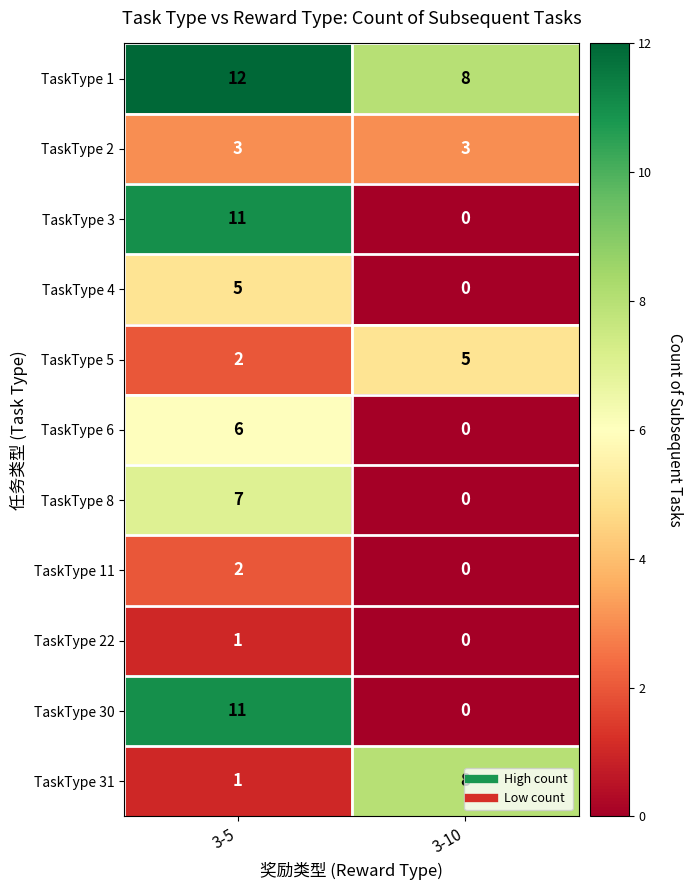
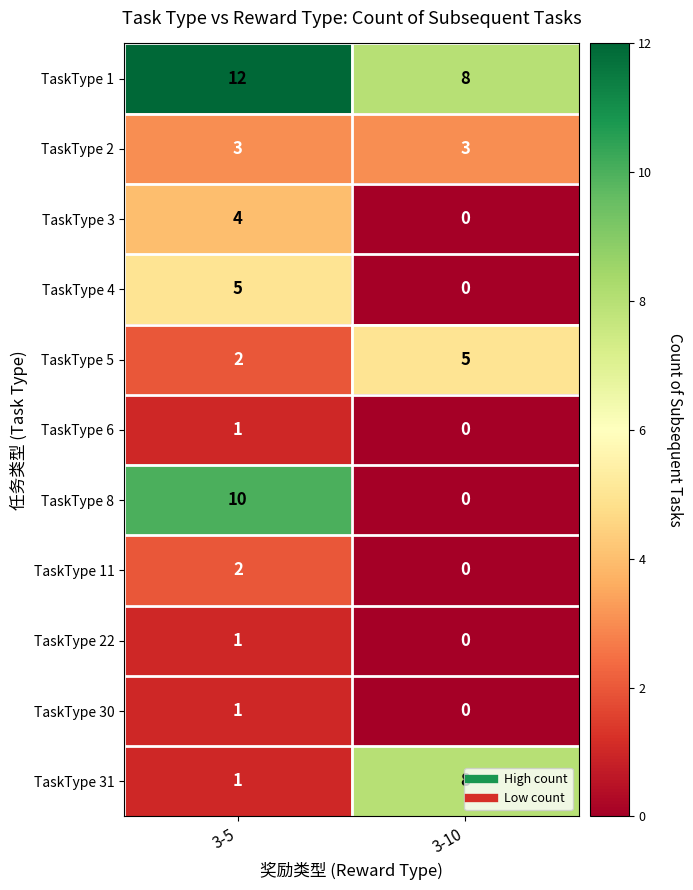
TaskType 3, 3-5: 11 -> 4
TaskType 6, 3-5: 6 -> 1
TaskType 8, 3-5: 7 -> 10
TaskType 30, 3-5: 11 -> 1
